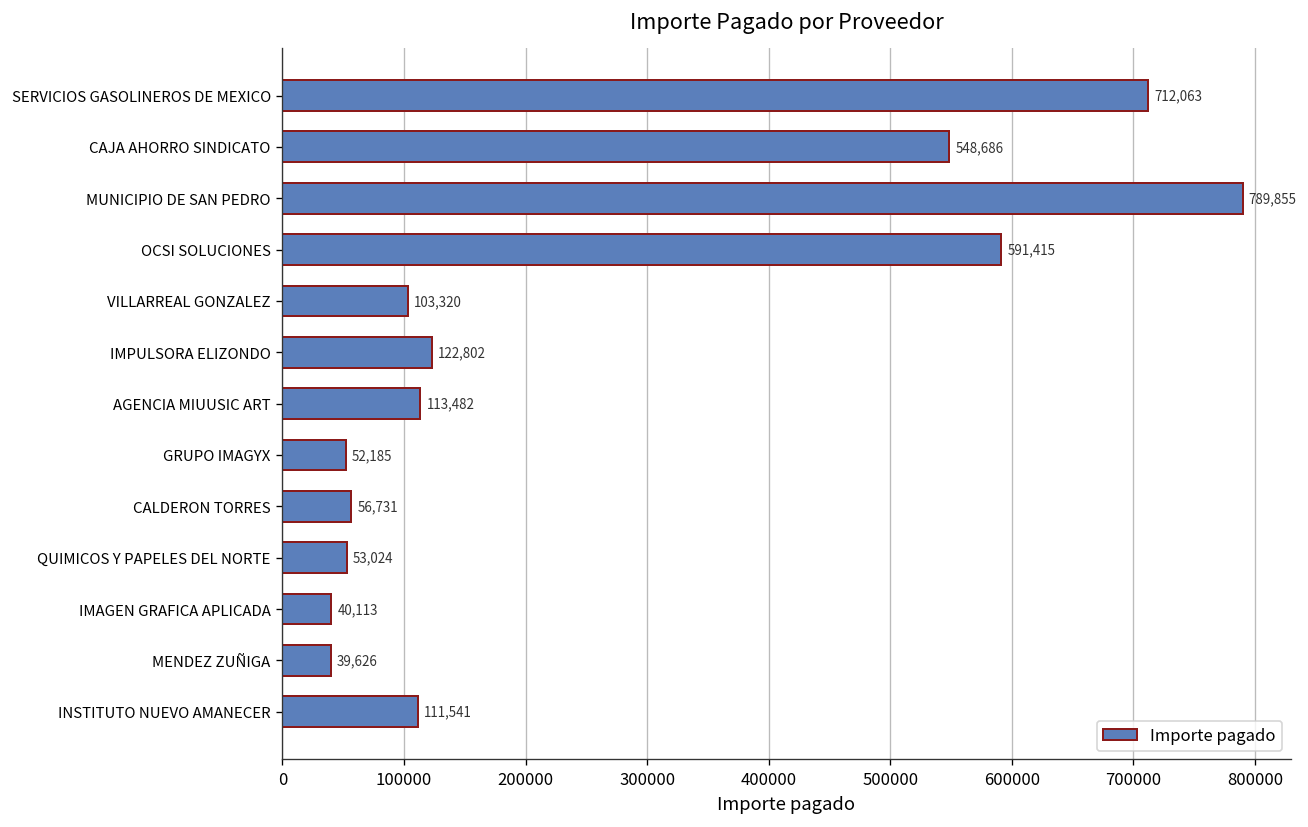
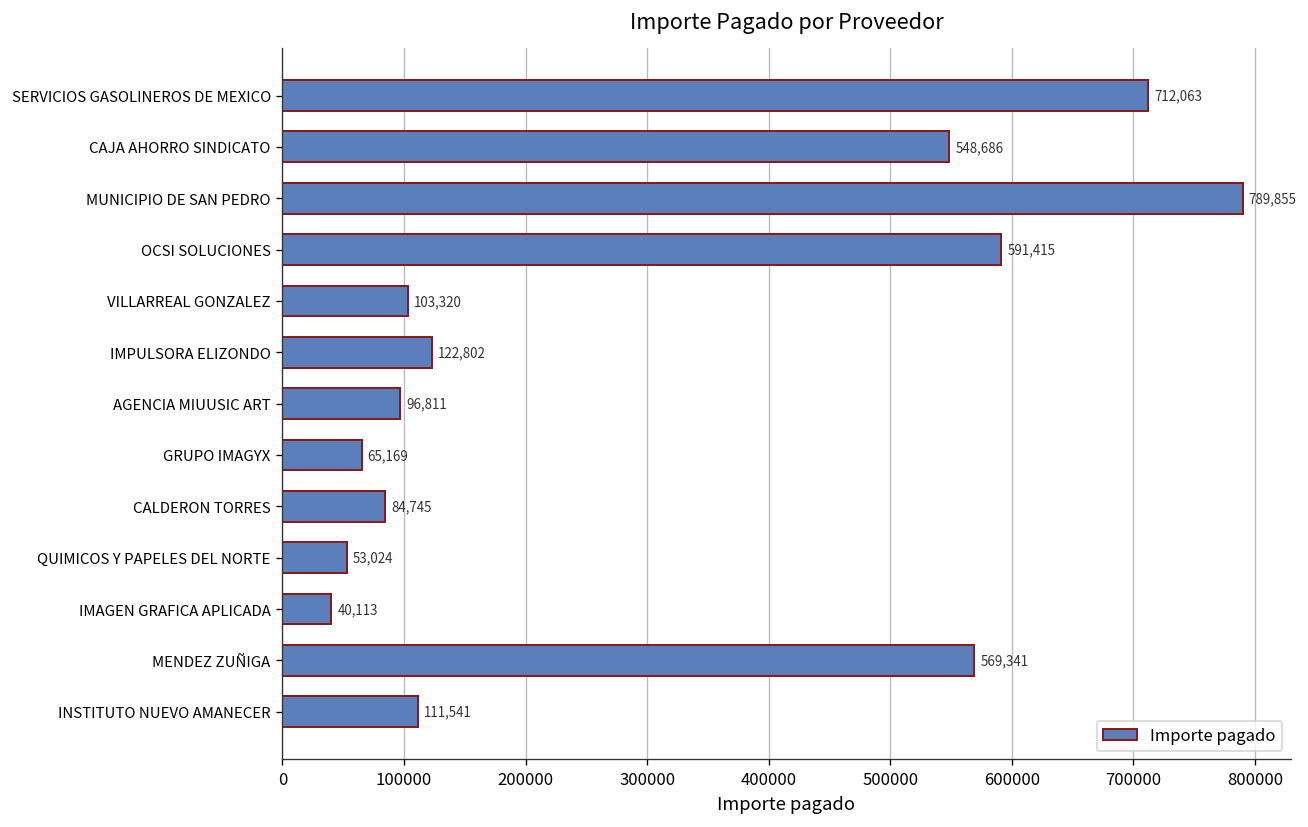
AGENCIA MIUUSIC ART: 113,482 -> 96,811
GRUPO IMAGYX: 52,185 -> 65,169
CALDERON TORRES: 56,731 -> 84,745
MENDEZ ZUÑIGA: 39,626 -> 569,341
